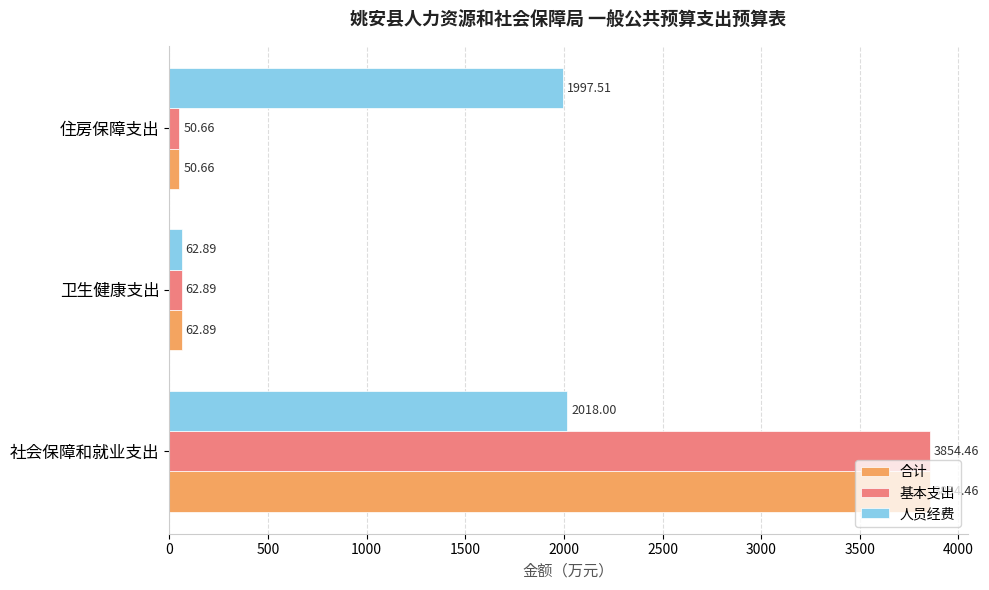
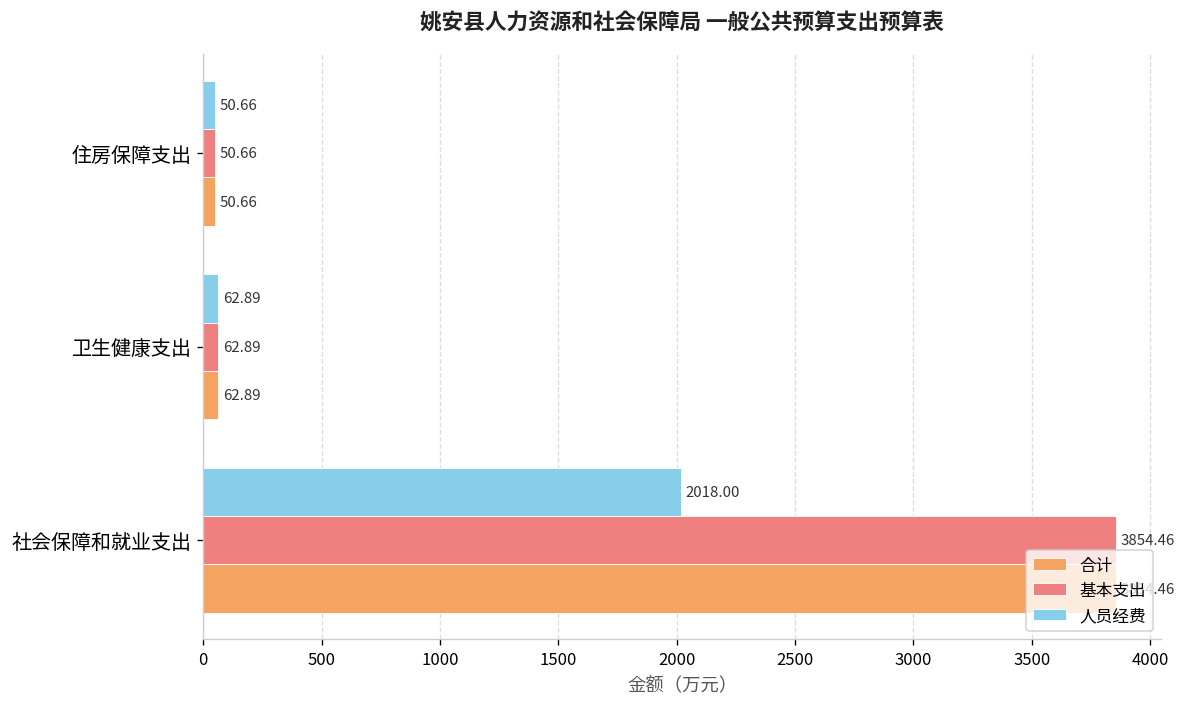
人员经费, 住房保障支出: 1997.51 -> 50.66
